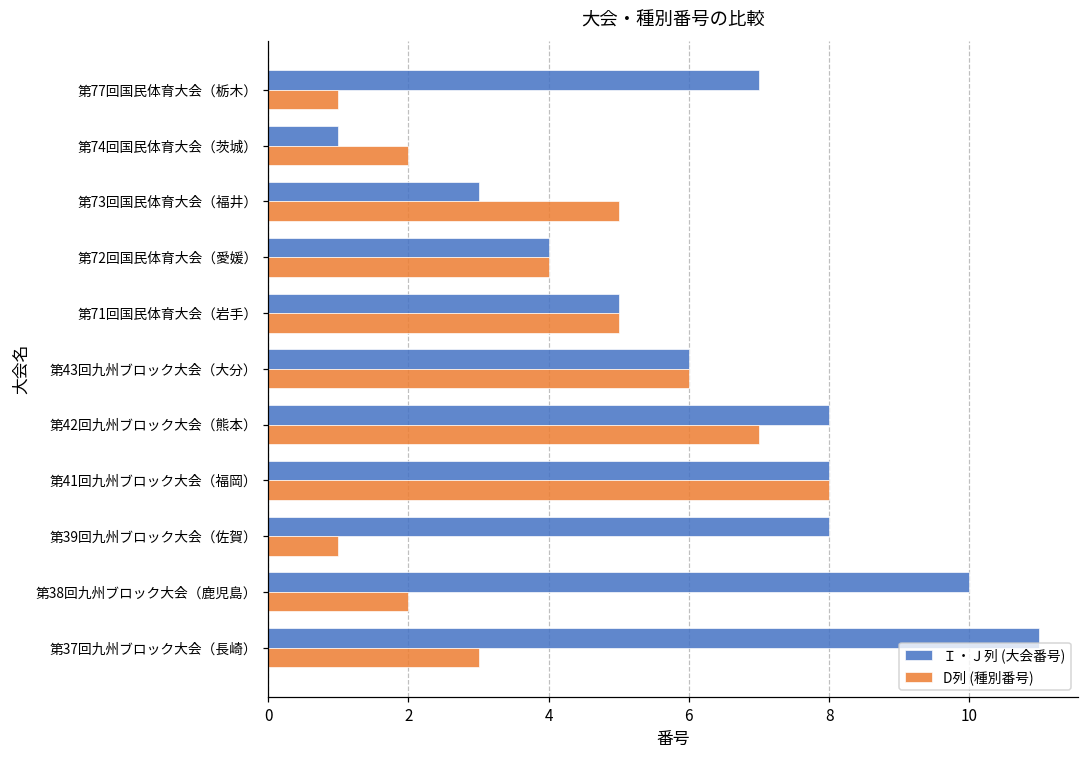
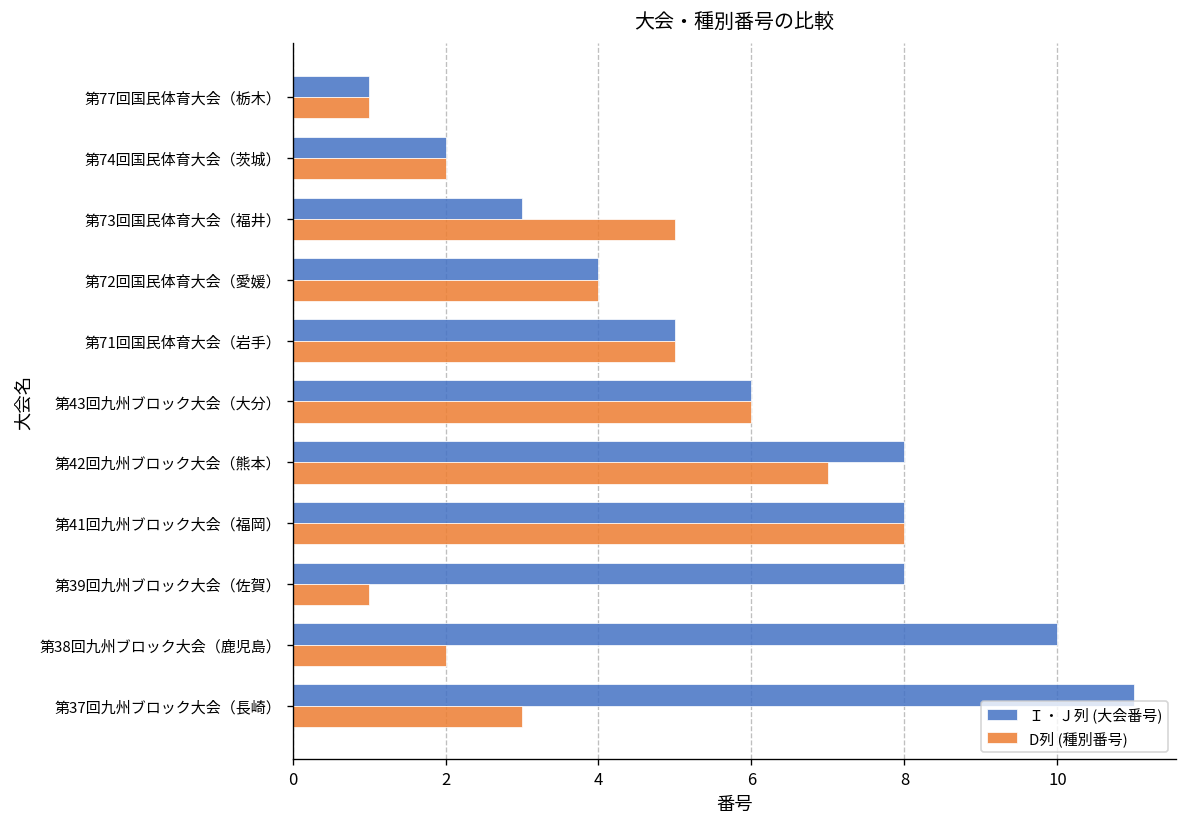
Ｉ・Ｊ列 (大会番号), 第77回国民体育大会（栃木）: 7 -> 1
Ｉ・Ｊ列 (大会番号), 第74回国民体育大会（茨城）: 1 -> 2
